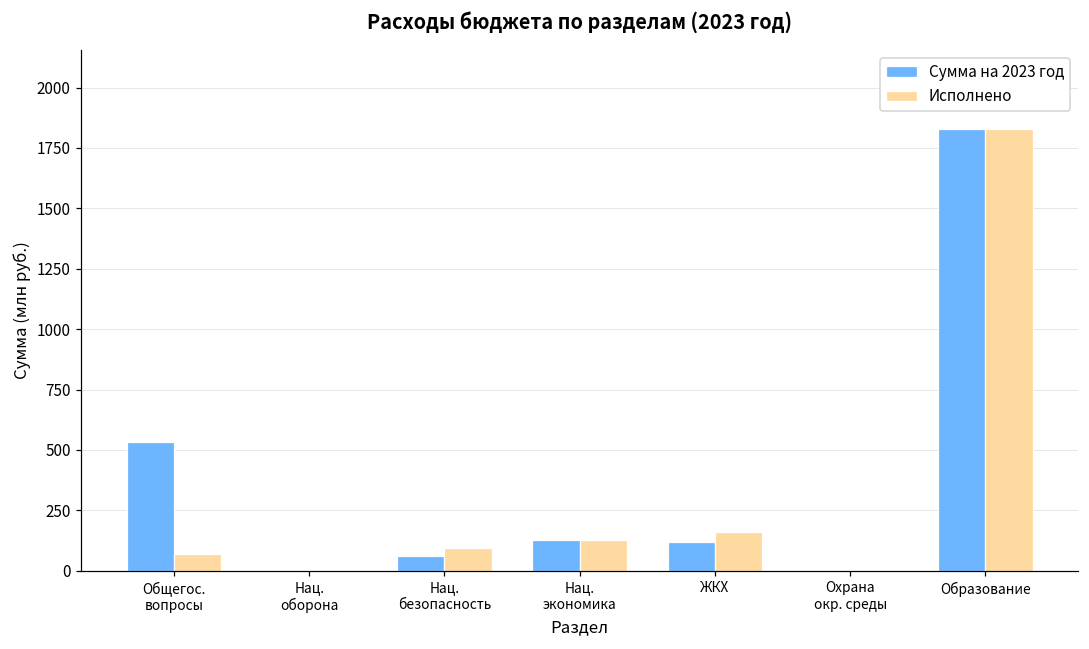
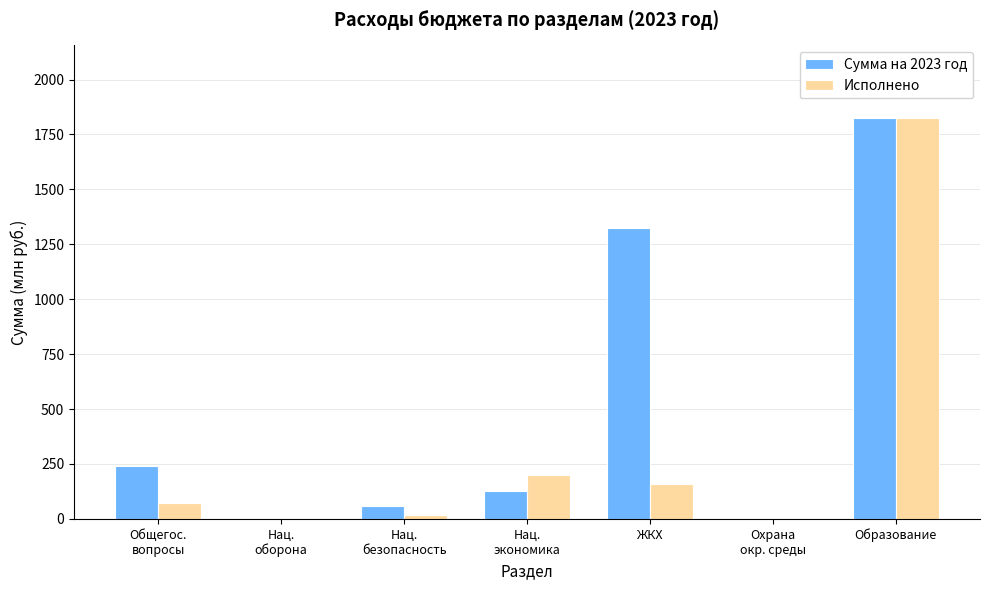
Сумма на 2023 год, Общегос. вопросы: 530 -> 240
Исполнено, Нац. безопасность: 90 -> 20
Исполнено, Нац. экономика: 130 -> 200
Сумма на 2023 год, ЖКХ: 120 -> 1320
